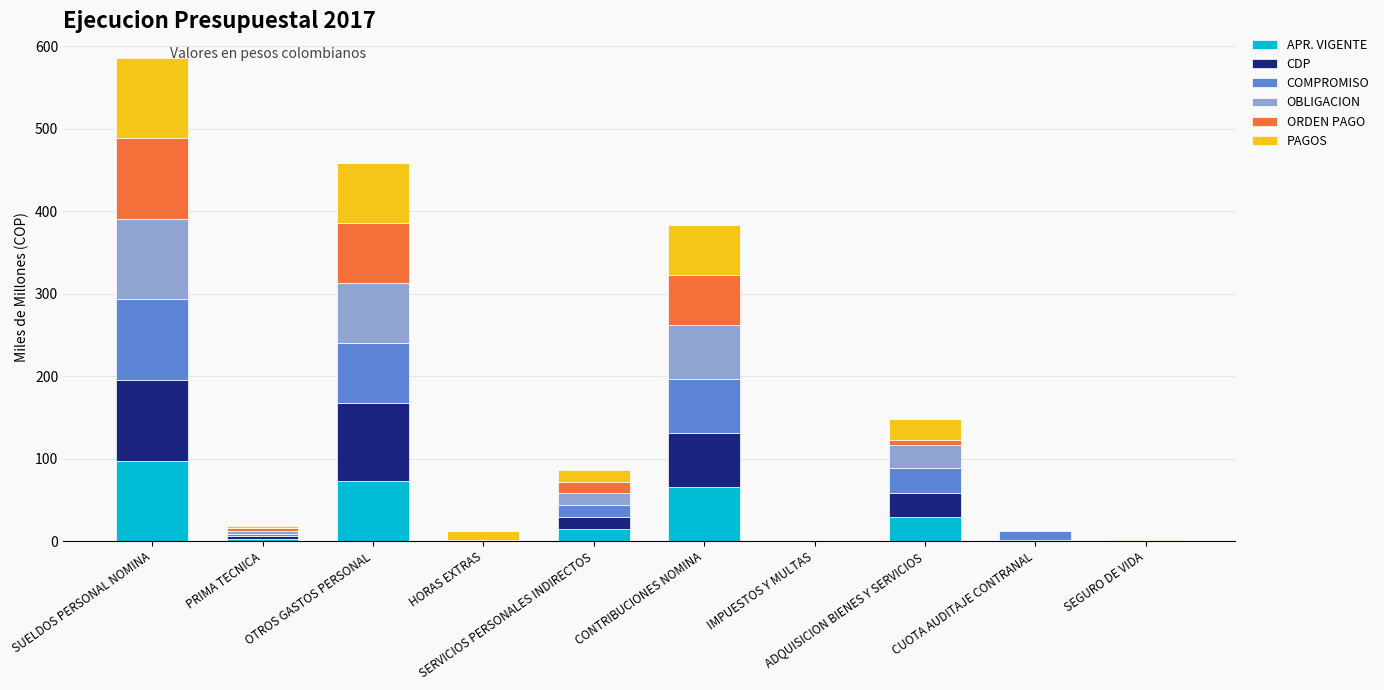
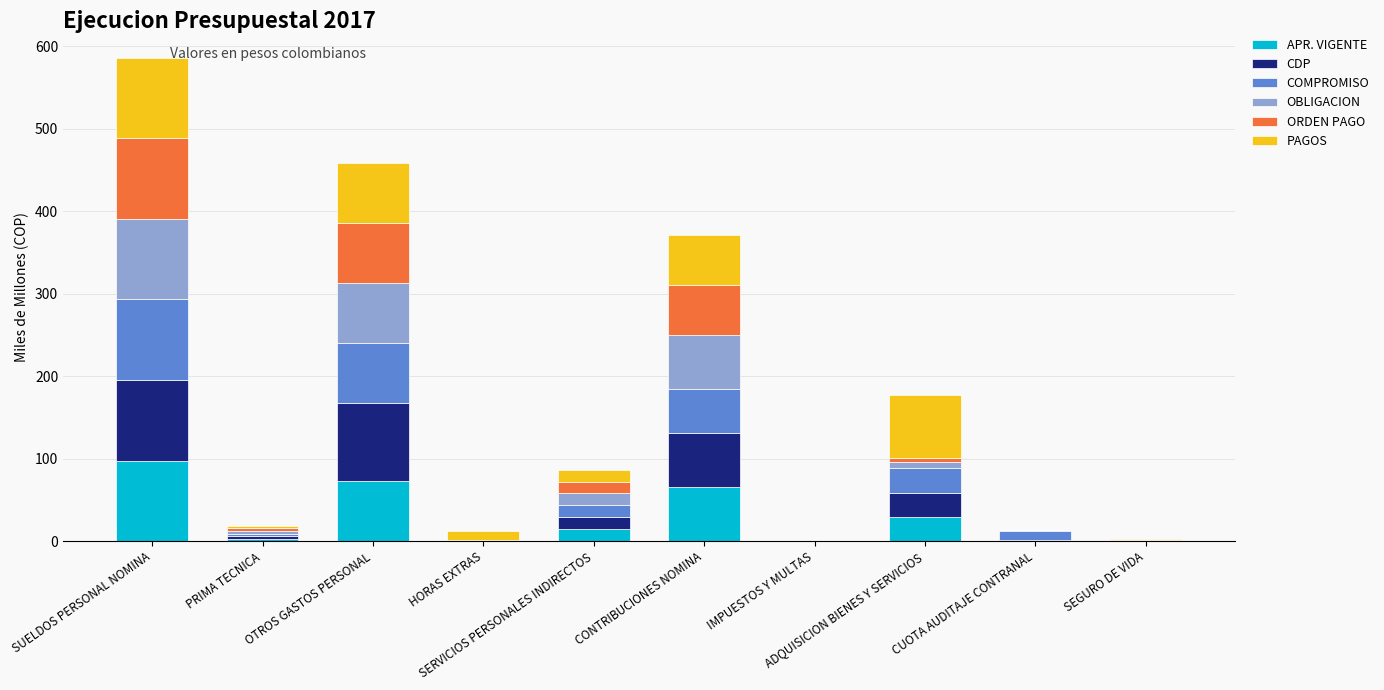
COMPROMISO, CONTRIBUCIONES NOMINA: 70 -> 50
OBLIGACION, ADQUISICION BIENES Y SERVICIOS: 30 -> 10
PAGOS, ADQUISICION BIENES Y SERVICIOS: 30 -> 80
